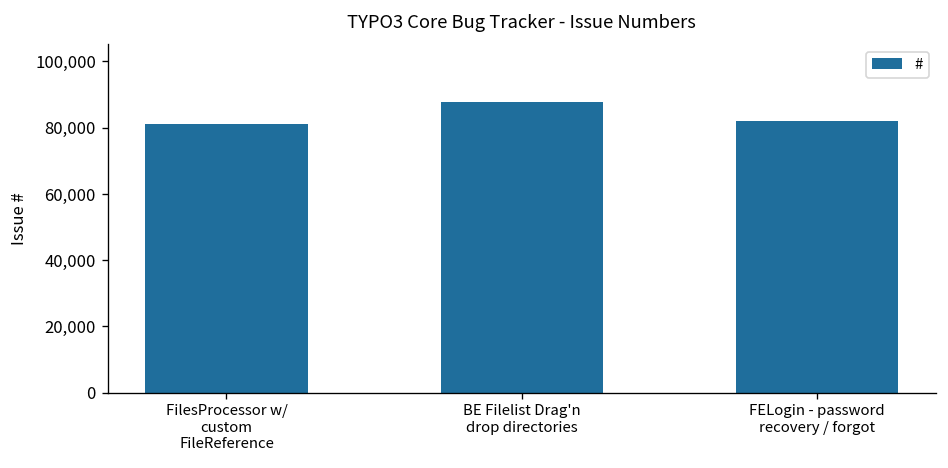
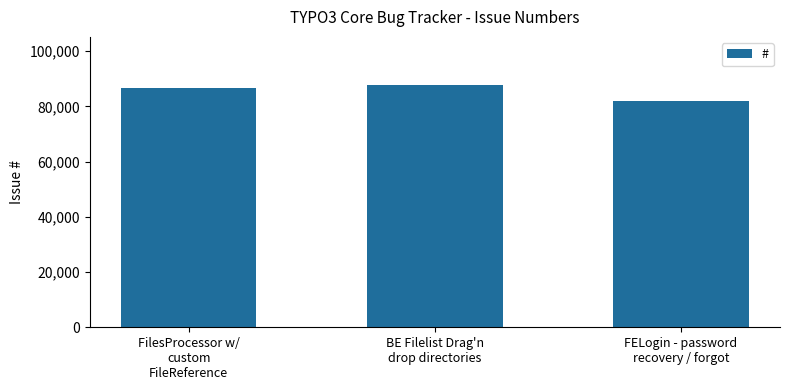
FilesProcessor w/ custom FileReference: 81,000 -> 87,000
